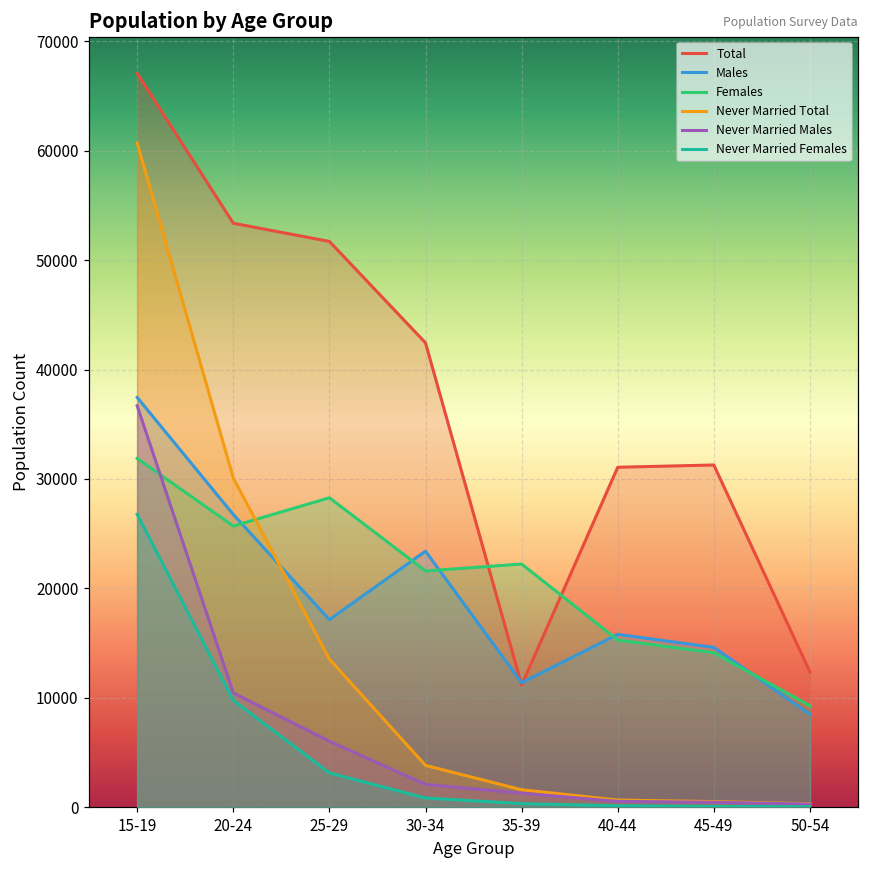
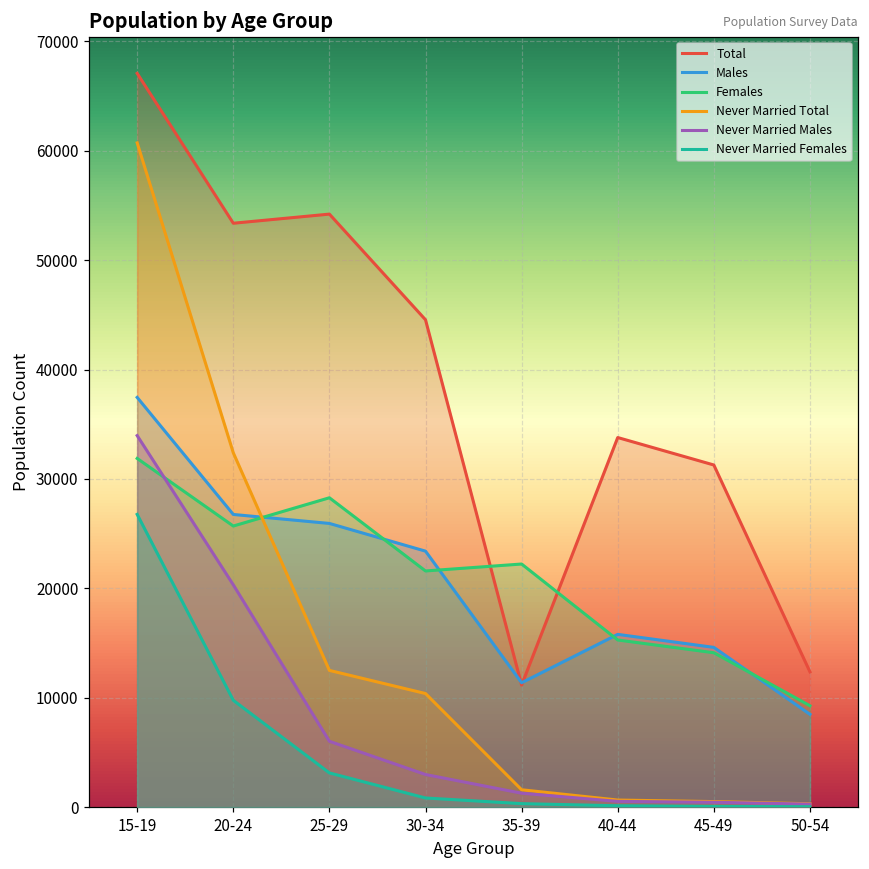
Never Married Males, 15-19: 37000 -> 34000
Never Married Total, 20-24: 30000 -> 32000
Never Married Males, 20-24: 10000 -> 20000
Total, 25-29: 52000 -> 54000
Males, 25-29: 17000 -> 26000
Never Married Total, 25-29: 14000 -> 12000
Total, 30-34: 42000 -> 45000
Never Married Total, 30-34: 4000 -> 10000
Never Married Males, 30-34: 2000 -> 3000
Total, 40-44: 31000 -> 34000
